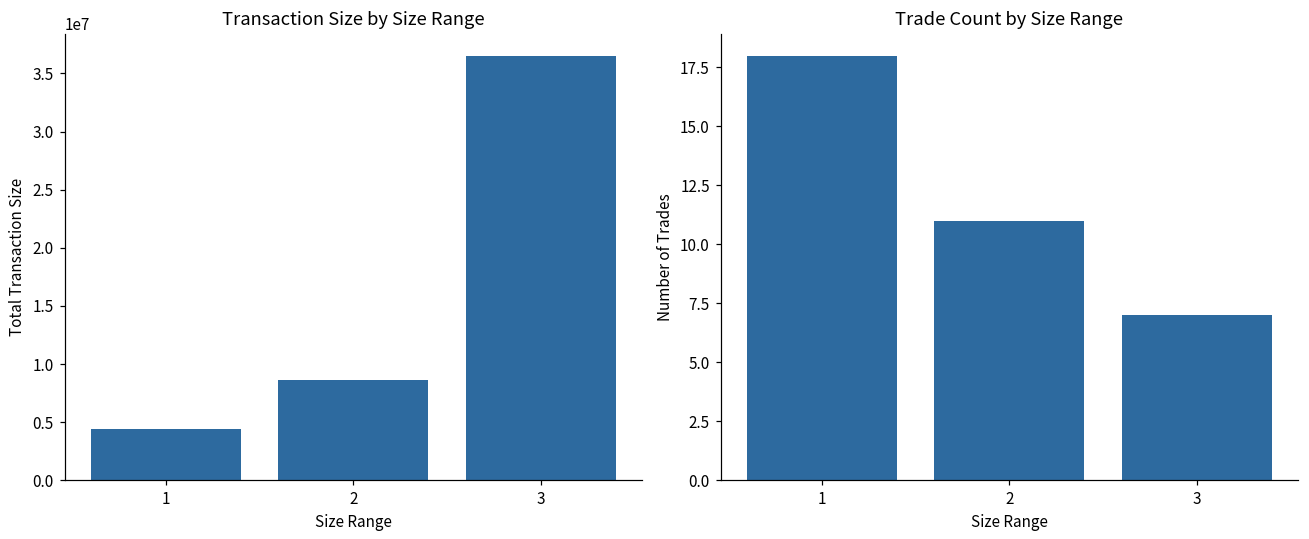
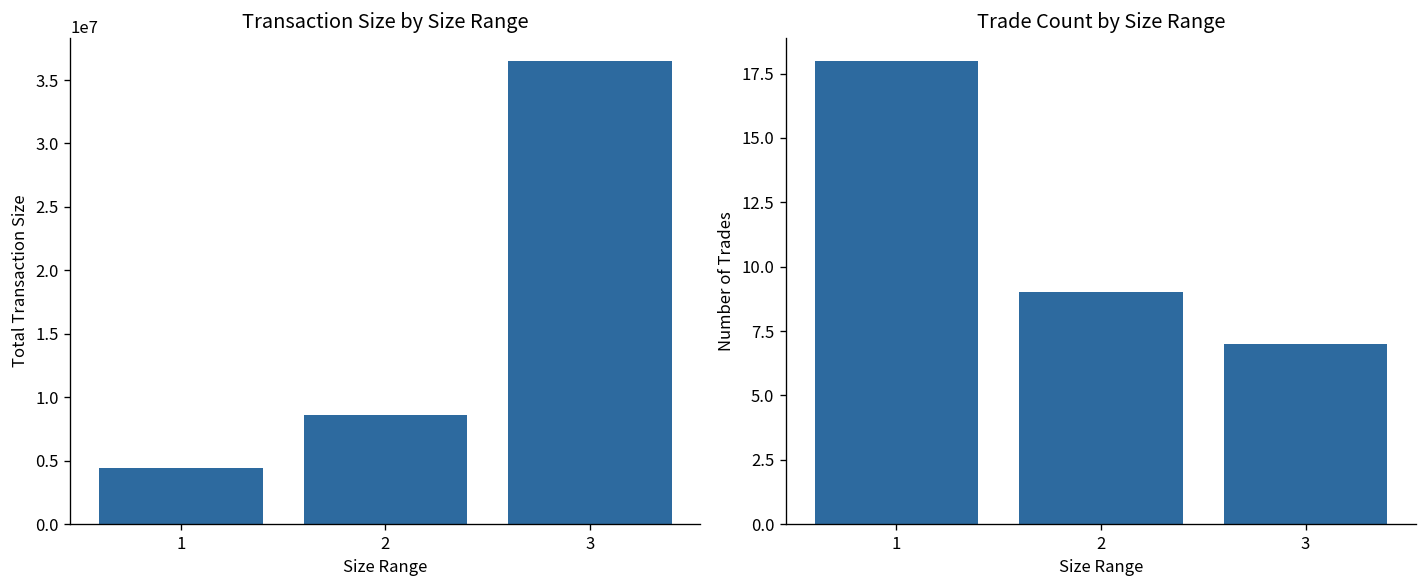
Trade Count by Size Range, 2: 11 -> 9
